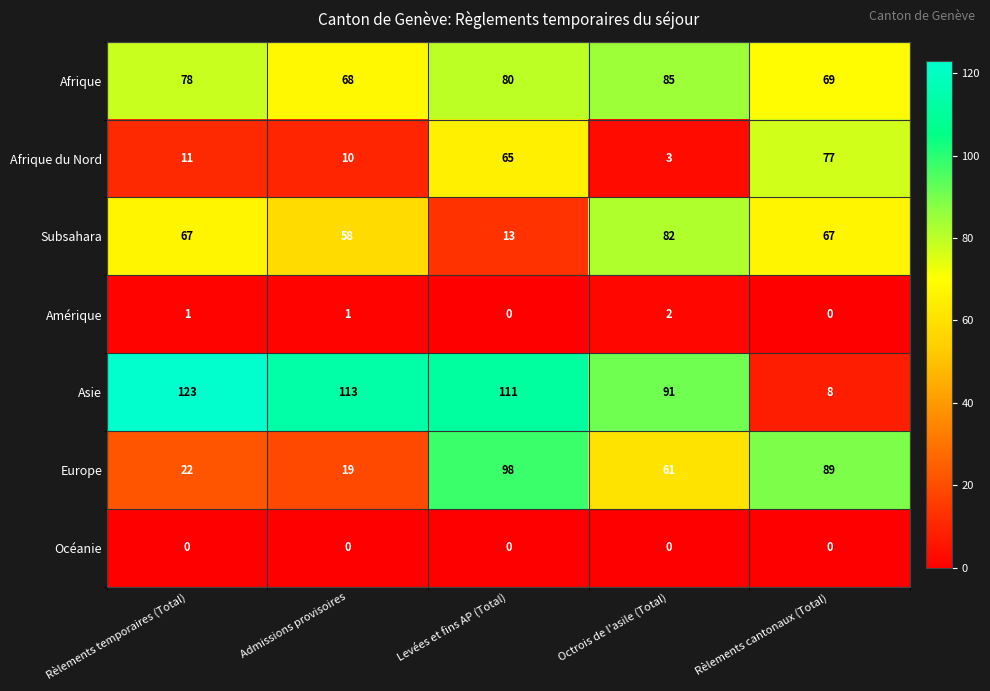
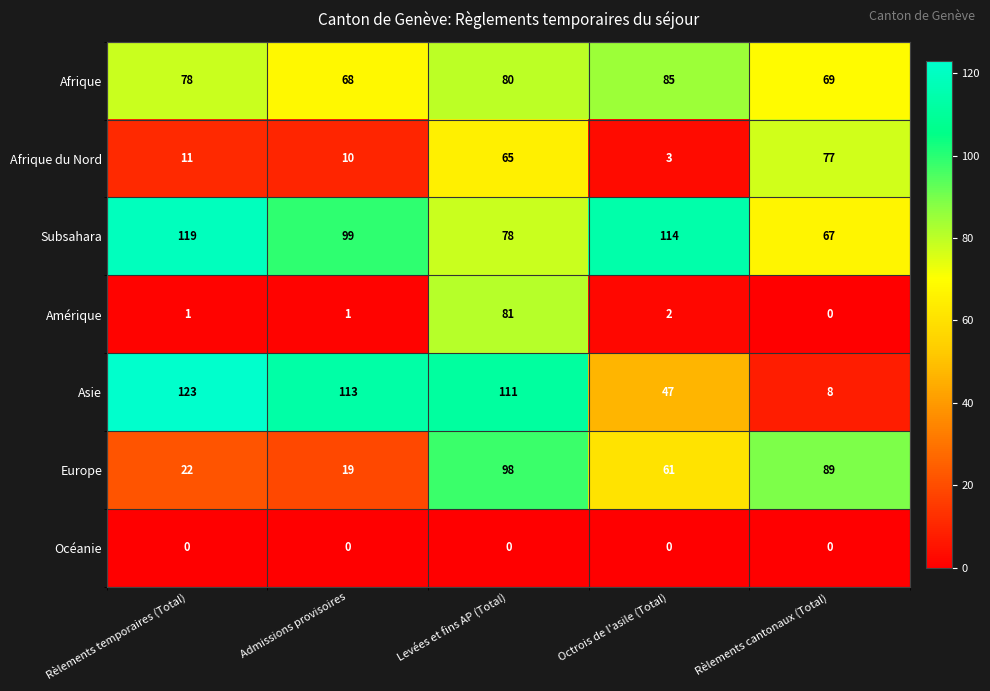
Subsahara, Rèlements temporaires (Total): 67 -> 119
Subsahara, Admissions provisoires: 58 -> 99
Subsahara, Levées et fins AP (Total): 13 -> 78
Subsahara, Octrois de l'asile (Total): 82 -> 114
Amérique, Levées et fins AP (Total): 0 -> 81
Asie, Octrois de l'asile (Total): 91 -> 47
